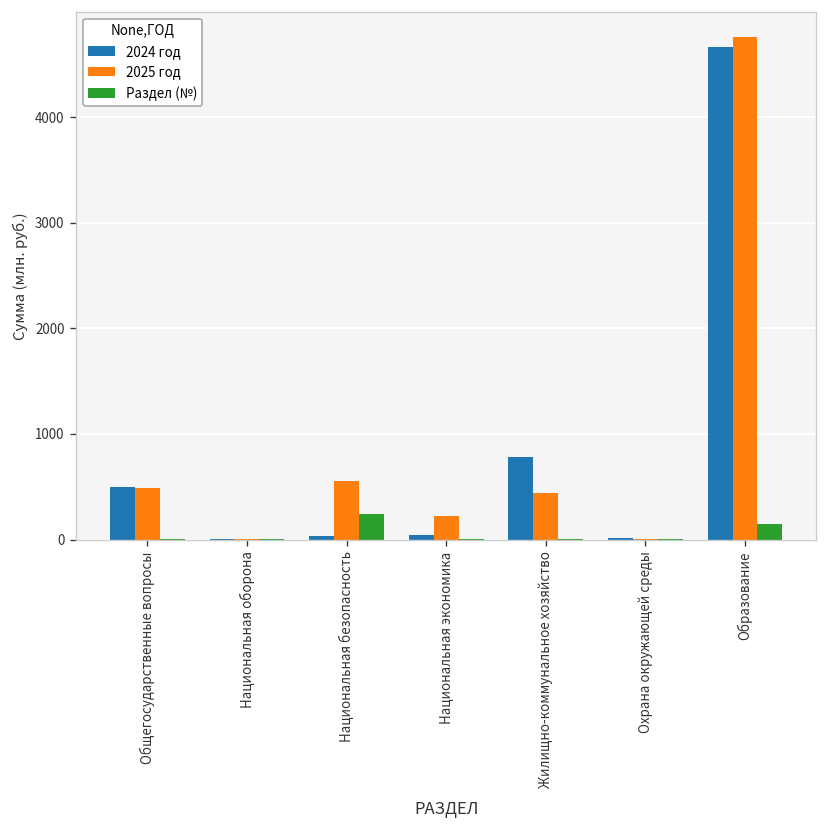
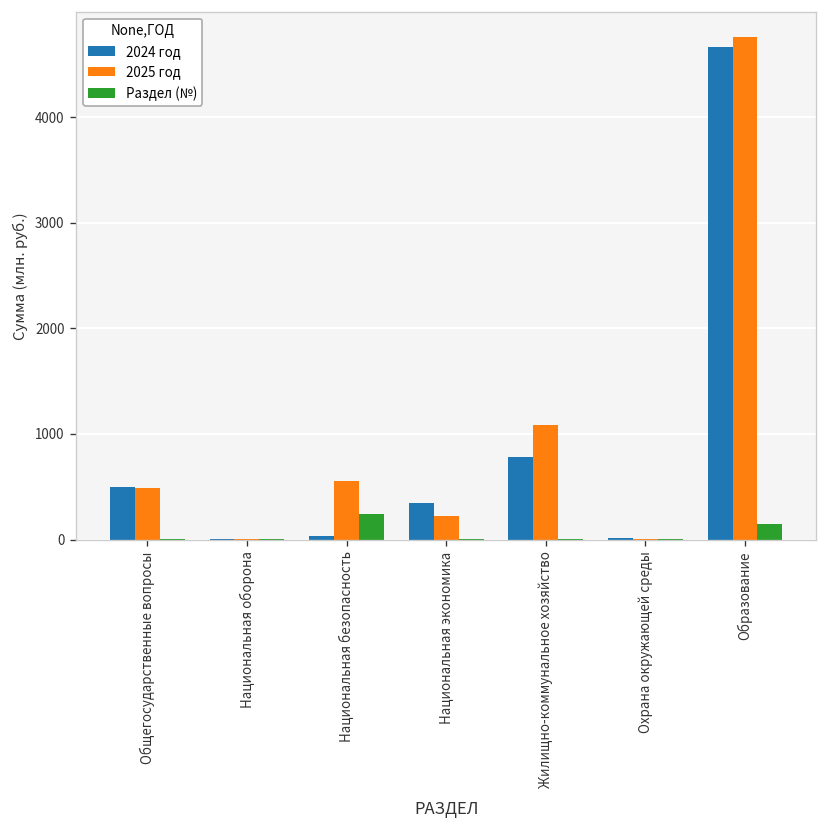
2024 год, Национальная экономика: 0 -> 300
2025 год, Жилищно-коммунальное хозяйство: 400 -> 1100
